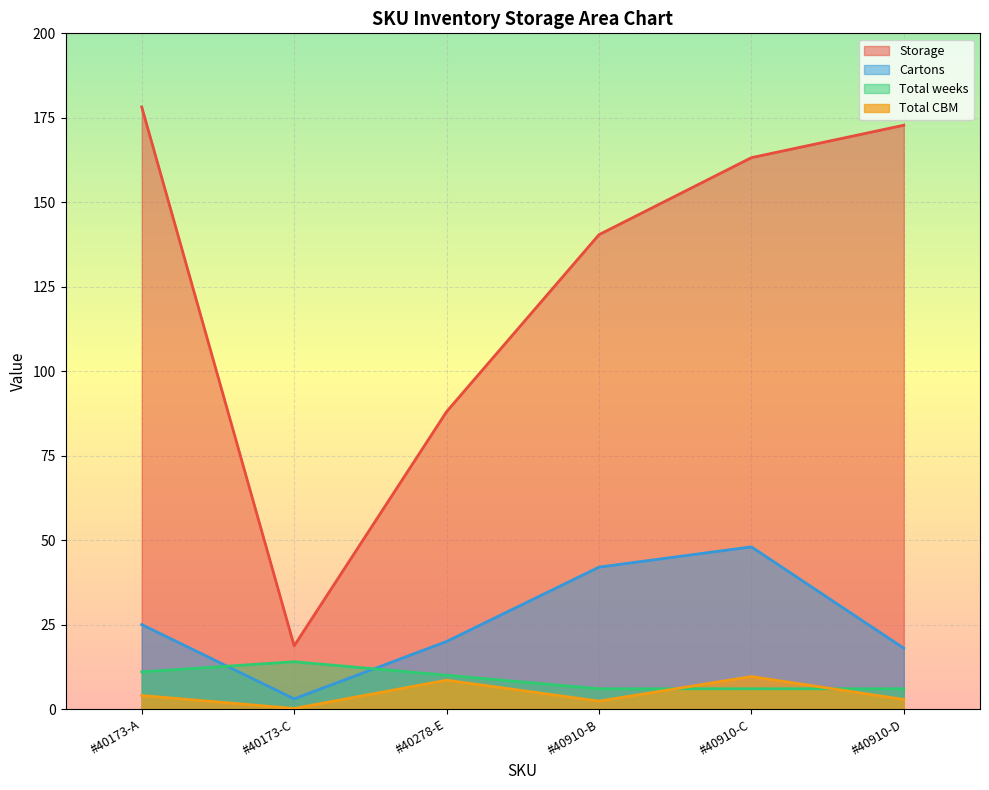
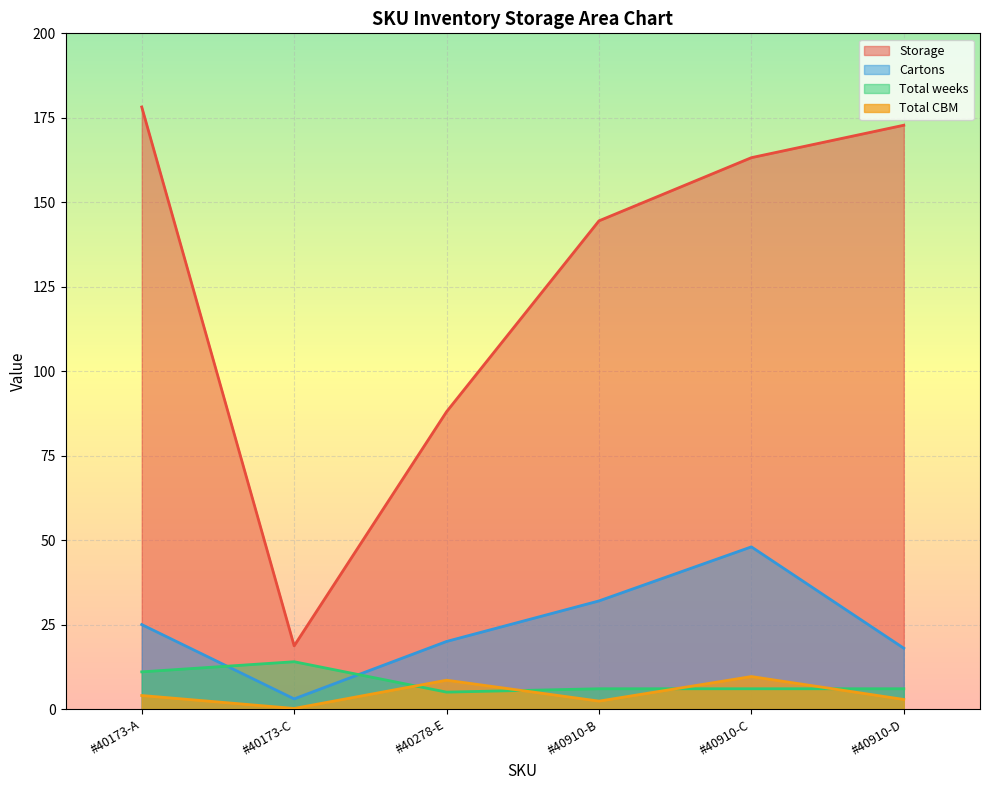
Total weeks, #40278-E: 10 -> 5
Storage, #40910-B: 140 -> 145
Cartons, #40910-B: 42 -> 32
